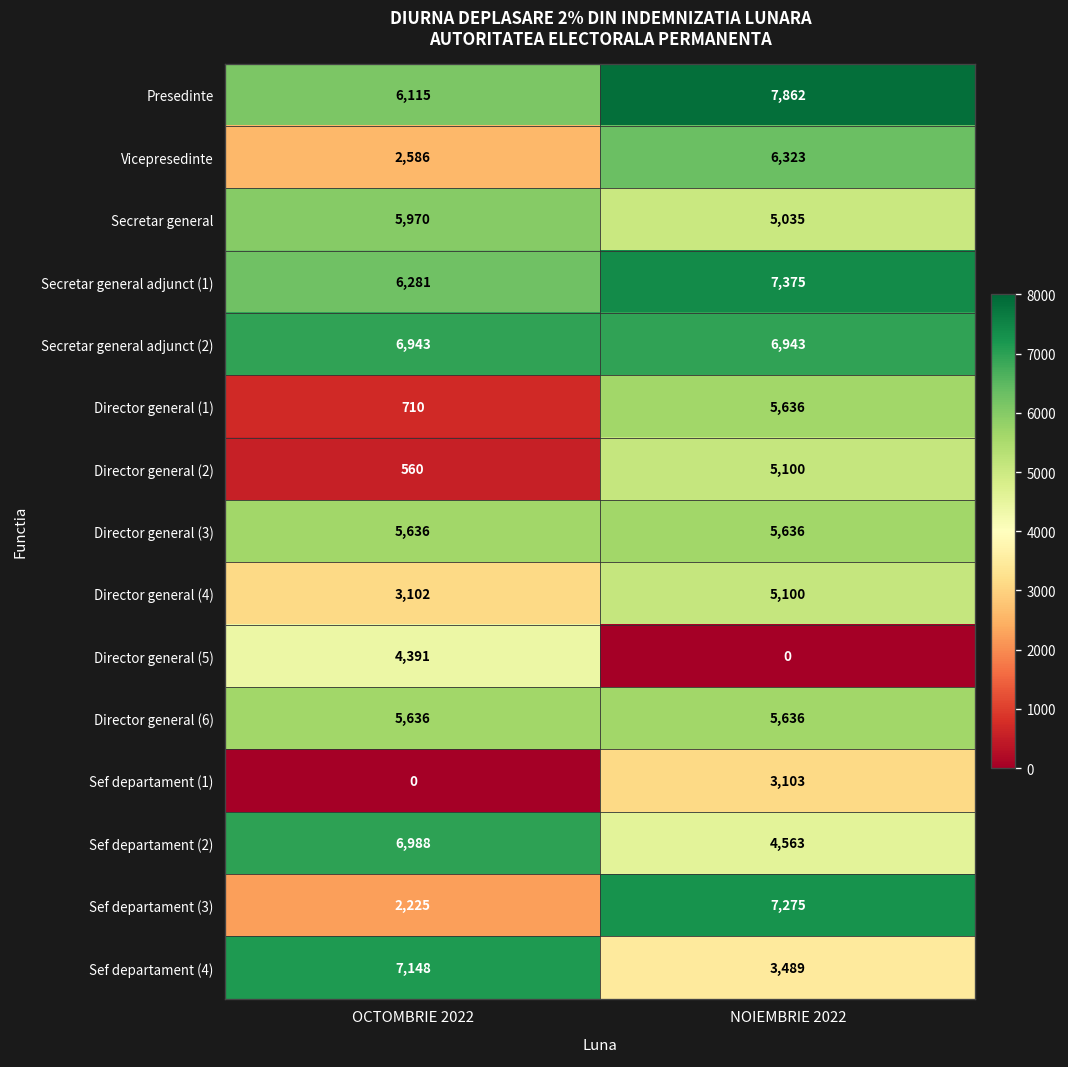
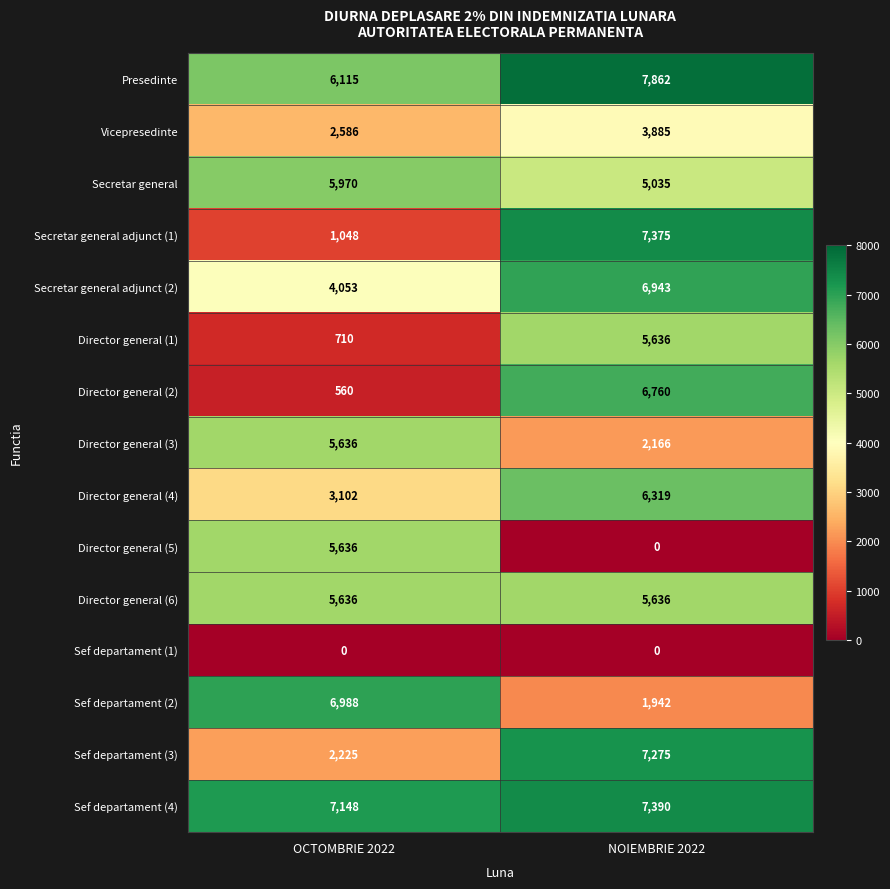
Vicepresedinte, NOIEMBRIE 2022: 6,323 -> 3,885
Secretar general adjunct (1), OCTOMBRIE 2022: 6,281 -> 1,048
Secretar general adjunct (2), OCTOMBRIE 2022: 6,943 -> 4,053
Director general (2), NOIEMBRIE 2022: 5,100 -> 6,760
Director general (3), NOIEMBRIE 2022: 5,636 -> 2,166
Director general (4), NOIEMBRIE 2022: 5,100 -> 6,319
Director general (5), OCTOMBRIE 2022: 4,391 -> 5,636
Sef departament (1), NOIEMBRIE 2022: 3,103 -> 0
Sef departament (2), NOIEMBRIE 2022: 4,563 -> 1,942
Sef departament (4), NOIEMBRIE 2022: 3,489 -> 7,390
